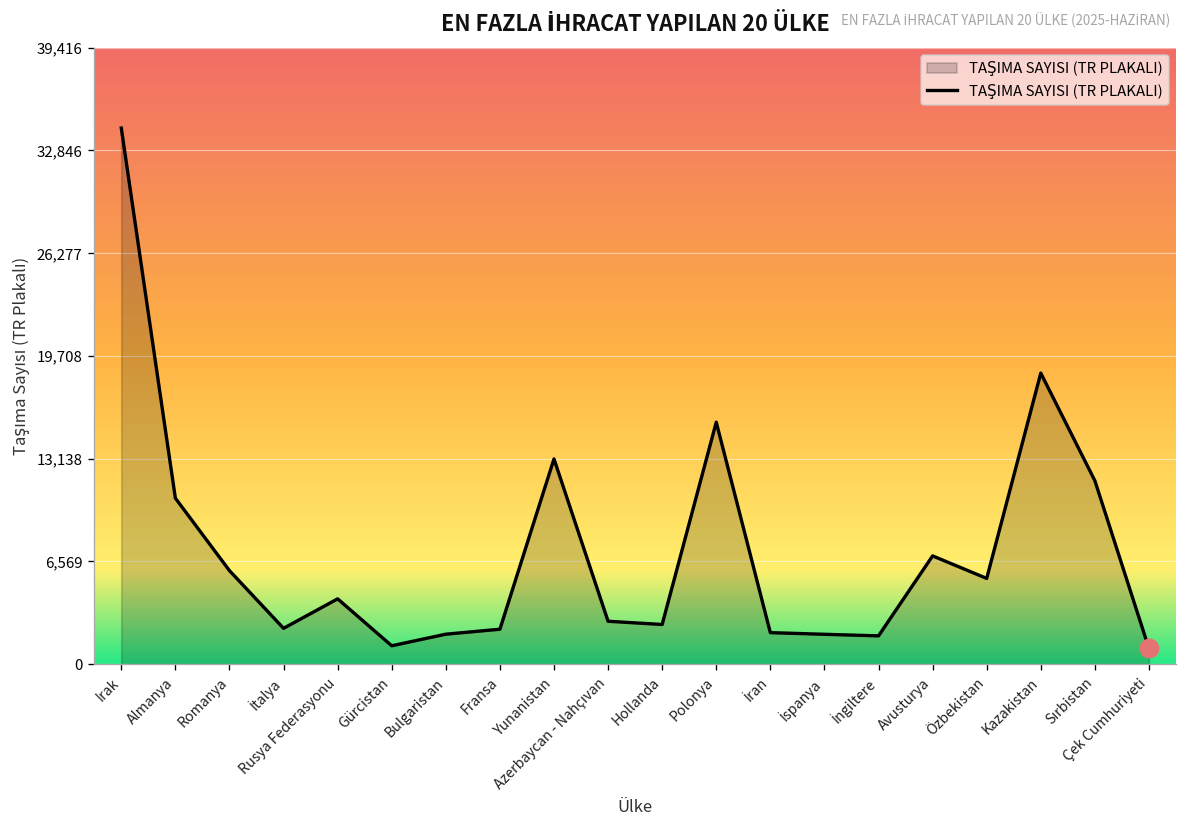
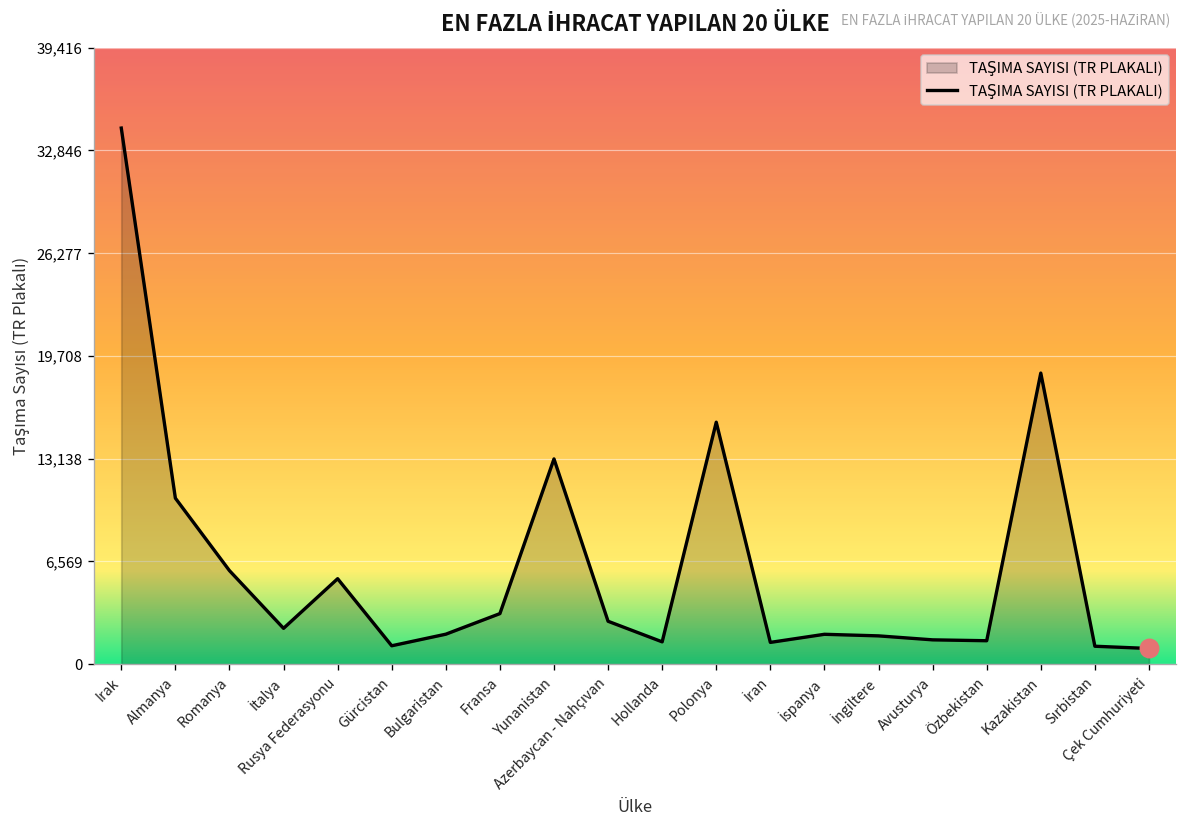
TAŞIMA SAYISI (TR PLAKALI), Rusya Federasyonu: 4,200 -> 5,500
TAŞIMA SAYISI (TR PLAKALI), Fransa: 2,200 -> 3,200
TAŞIMA SAYISI (TR PLAKALI), Hollanda: 2,500 -> 1,400
TAŞIMA SAYISI (TR PLAKALI), İran: 2,000 -> 1,400
TAŞIMA SAYISI (TR PLAKALI), Avusturya: 6,900 -> 1,600
TAŞIMA SAYISI (TR PLAKALI), Özbekistan: 5,500 -> 1,500
TAŞIMA SAYISI (TR PLAKALI), Sırbistan: 11,700 -> 1,100
